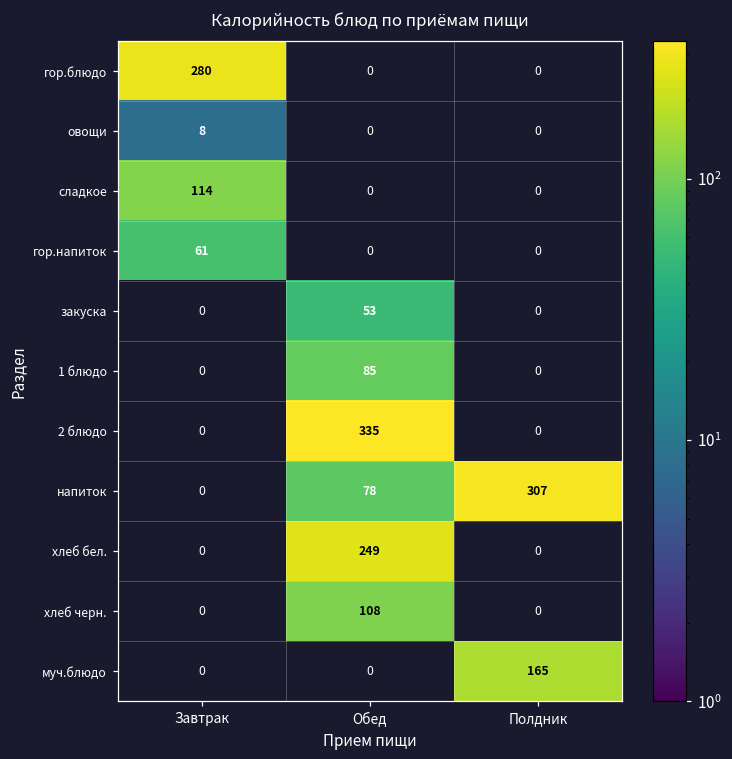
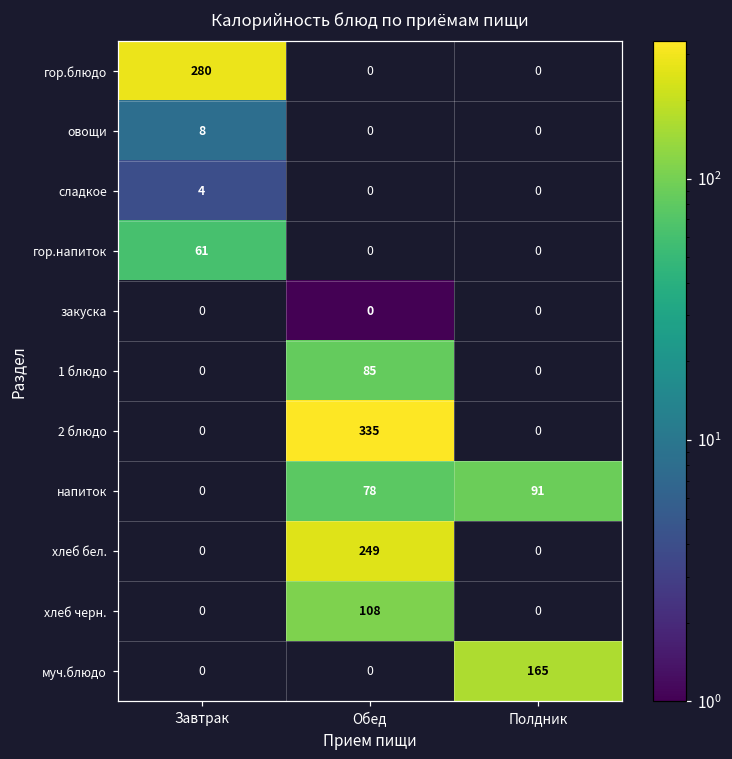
сладкое, Завтрак: 114 -> 4
закуска, Обед: 53 -> 0
напиток, Полдник: 307 -> 91
